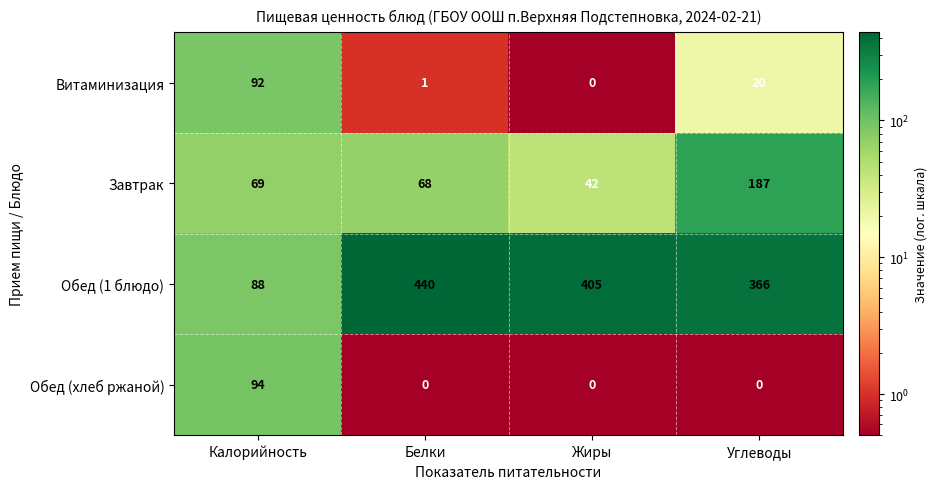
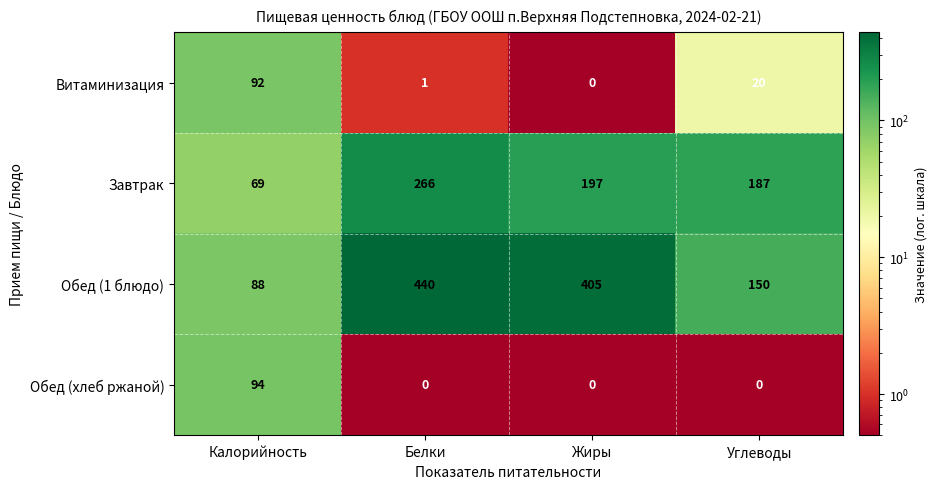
Завтрак, Белки: 68 -> 266
Завтрак, Жиры: 42 -> 197
Обед (1 блюдо), Углеводы: 366 -> 150
